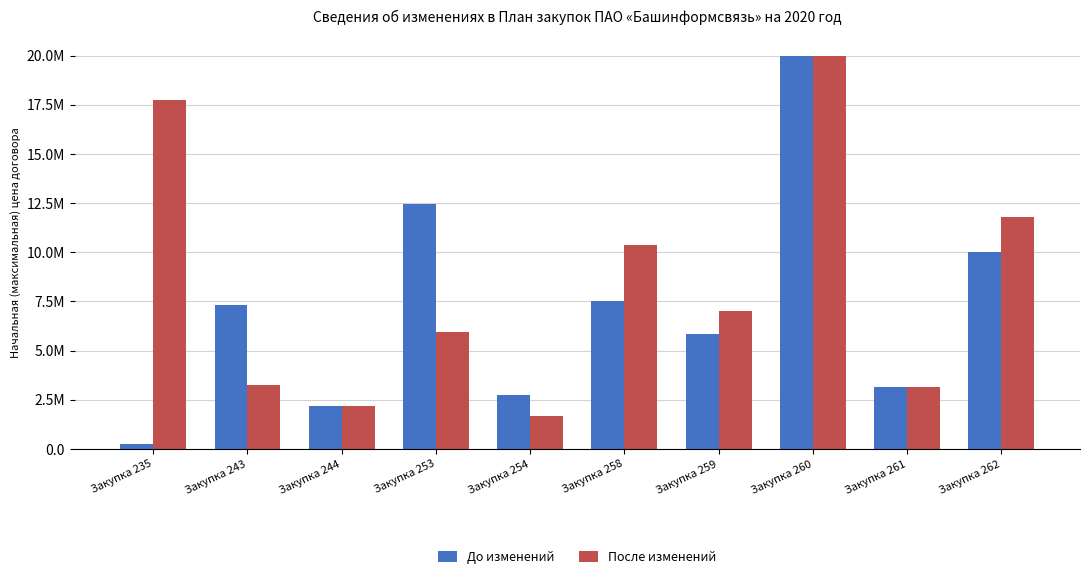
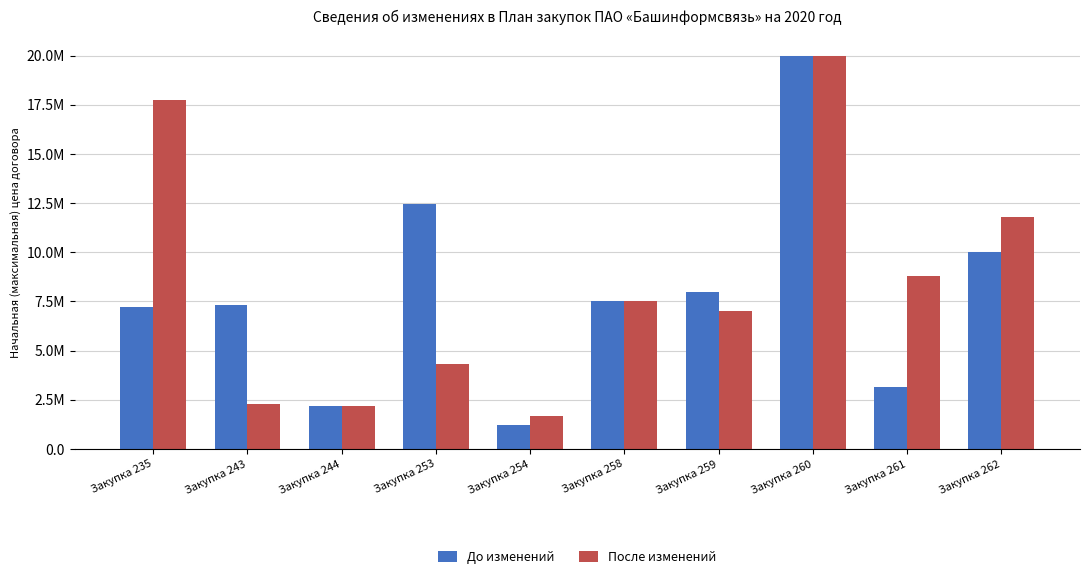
До изменений, Закупка 235: 200000 -> 7200000
После изменений, Закупка 243: 3200000 -> 2300000
После изменений, Закупка 253: 6000000 -> 4300000
До изменений, Закупка 254: 2700000 -> 1200000
После изменений, Закупка 258: 10300000 -> 7500000
До изменений, Закупка 259: 5800000 -> 8000000
После изменений, Закупка 261: 3200000 -> 8800000
